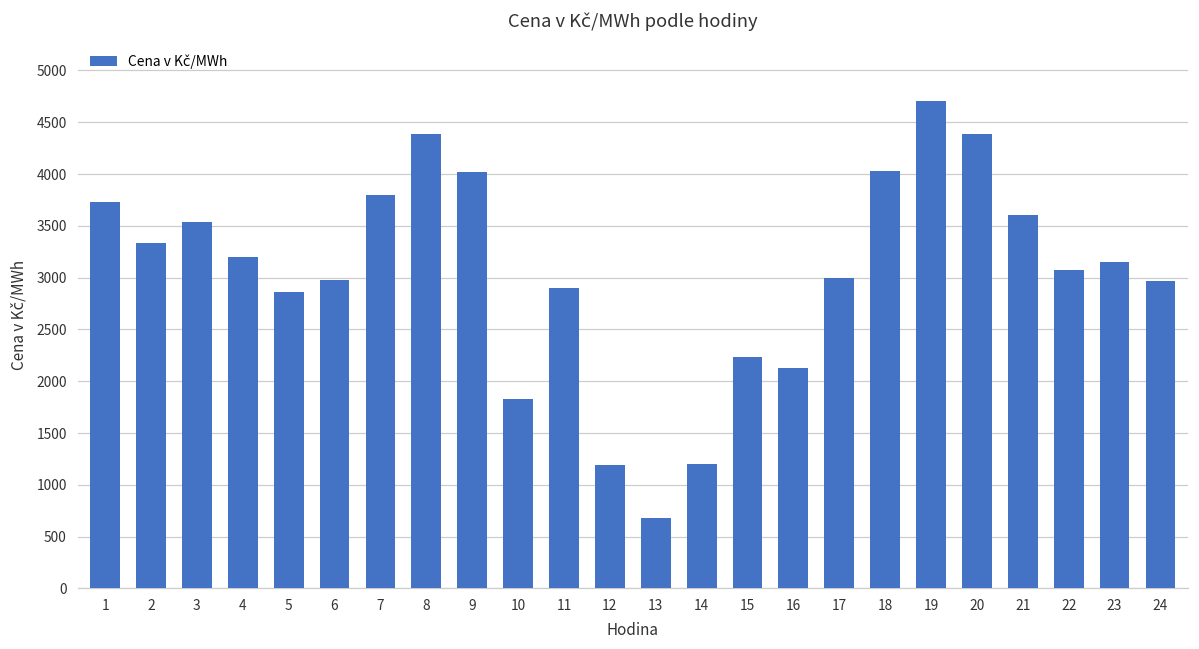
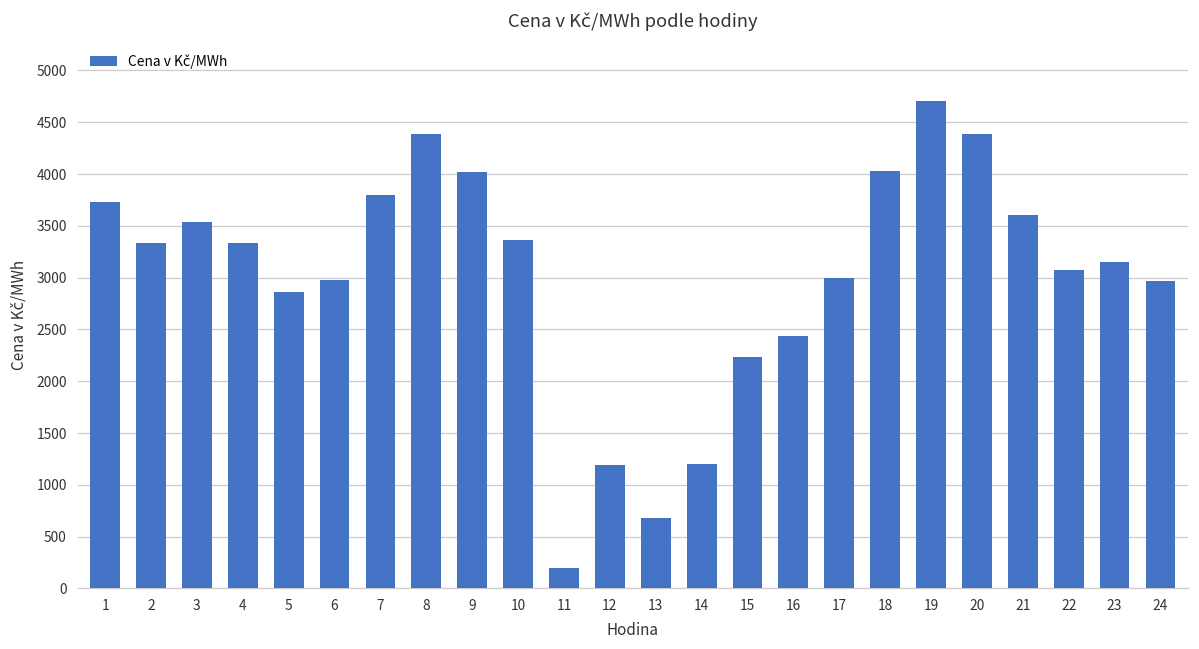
4: 3200 -> 3300
10: 1800 -> 3400
11: 2900 -> 200
16: 2100 -> 2400
